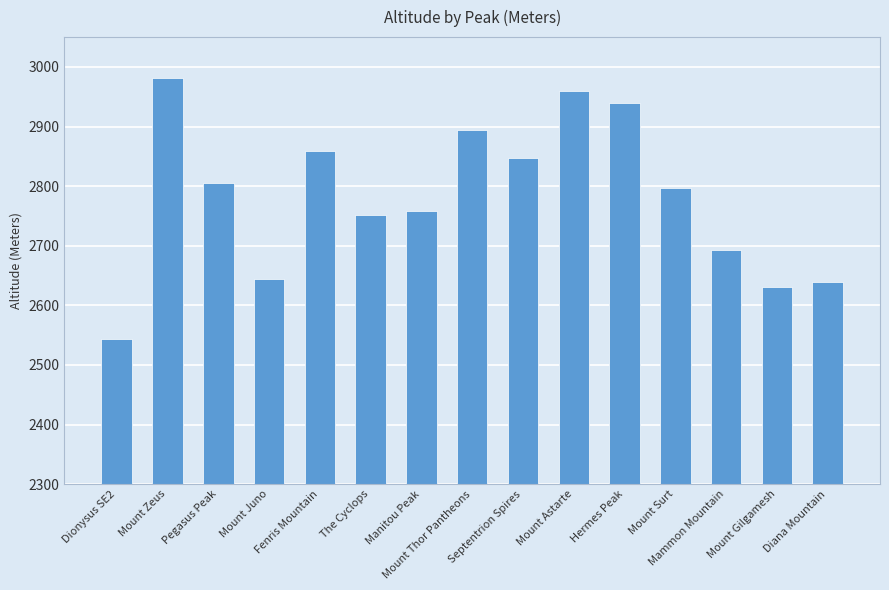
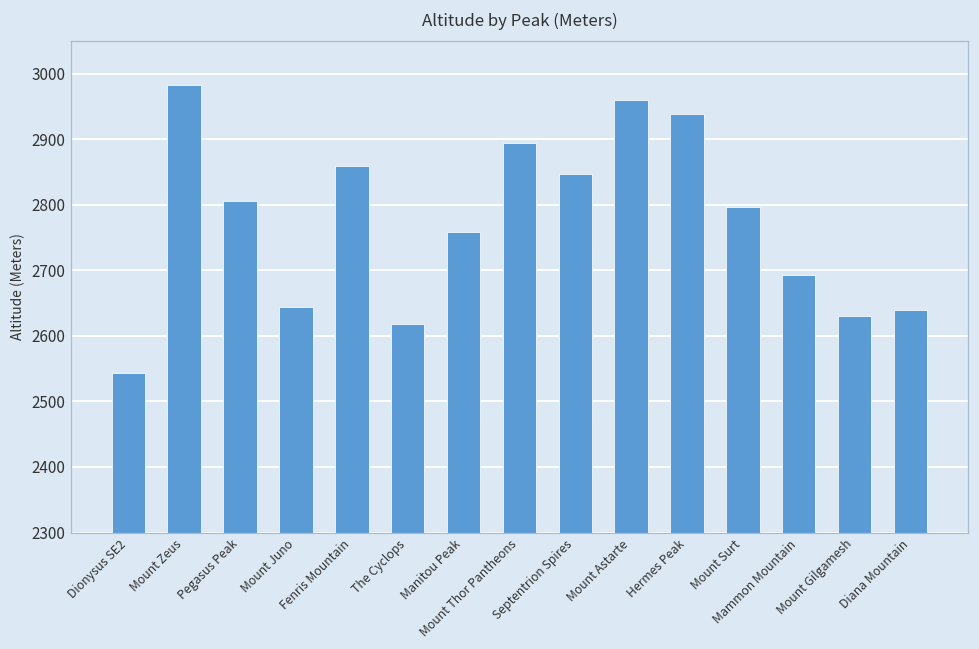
The Cyclops: 2750 -> 2620
